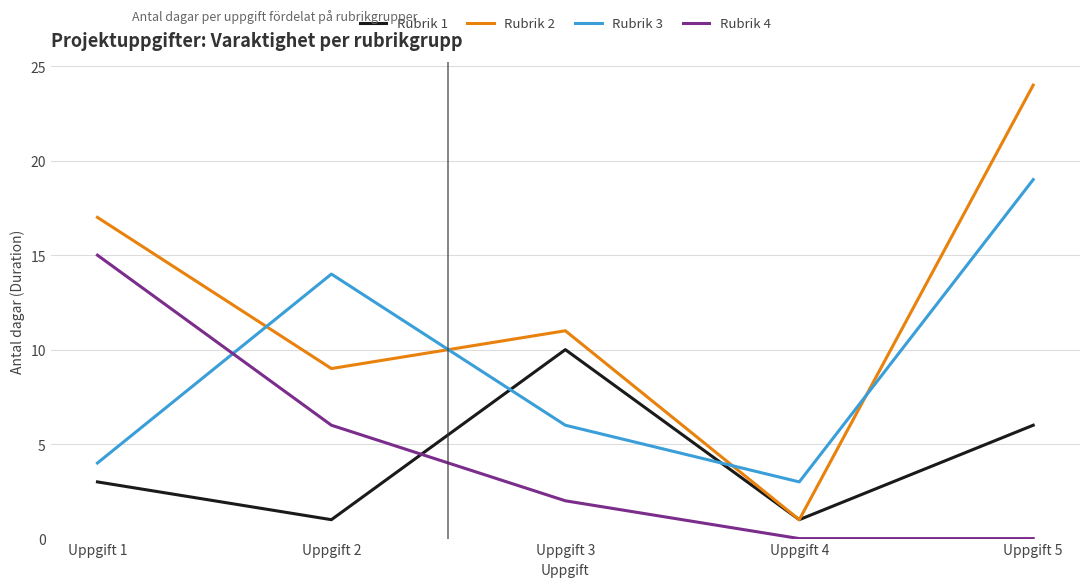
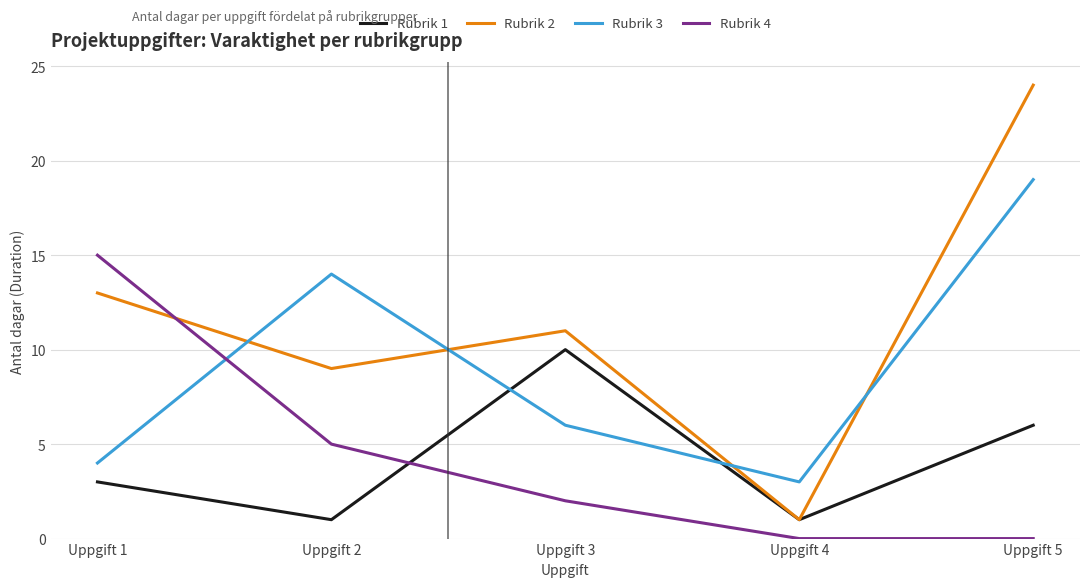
Rubrik 2, Uppgift 1: 17 -> 13
Rubrik 4, Uppgift 2: 6 -> 5
